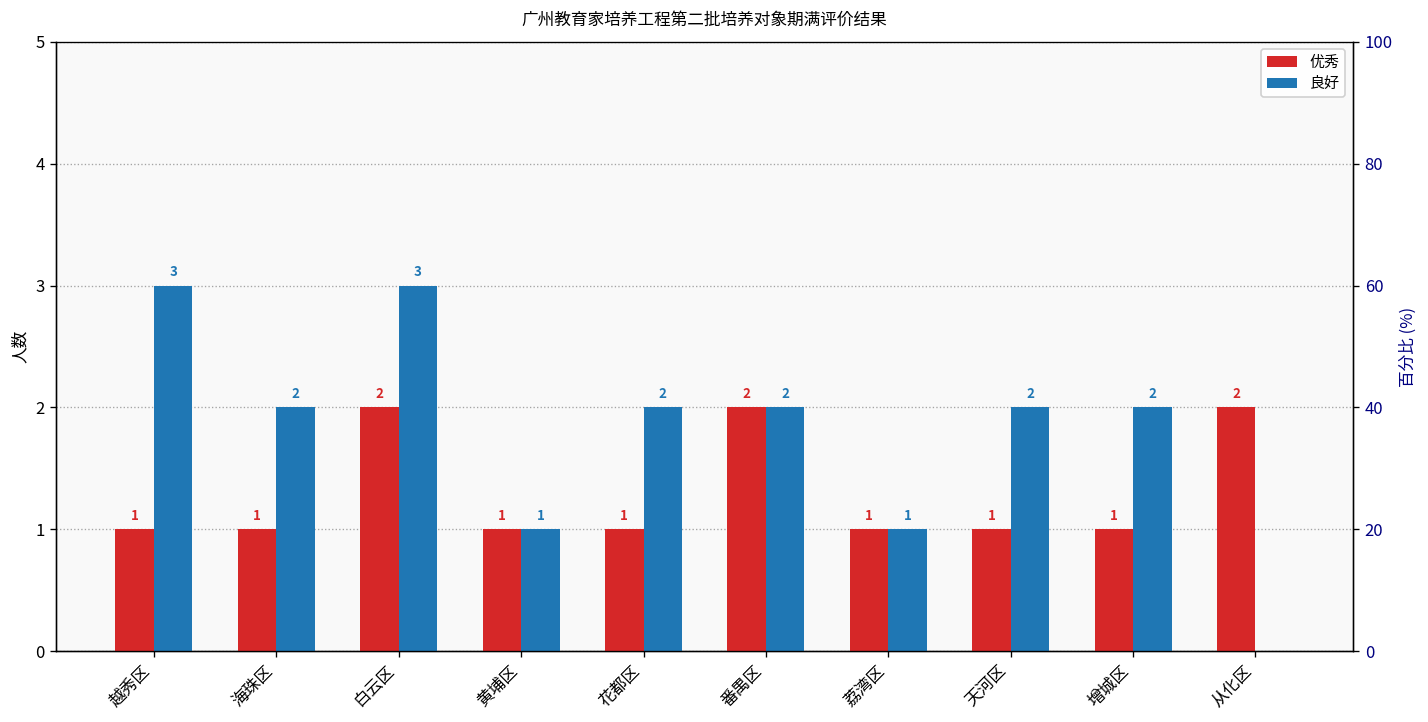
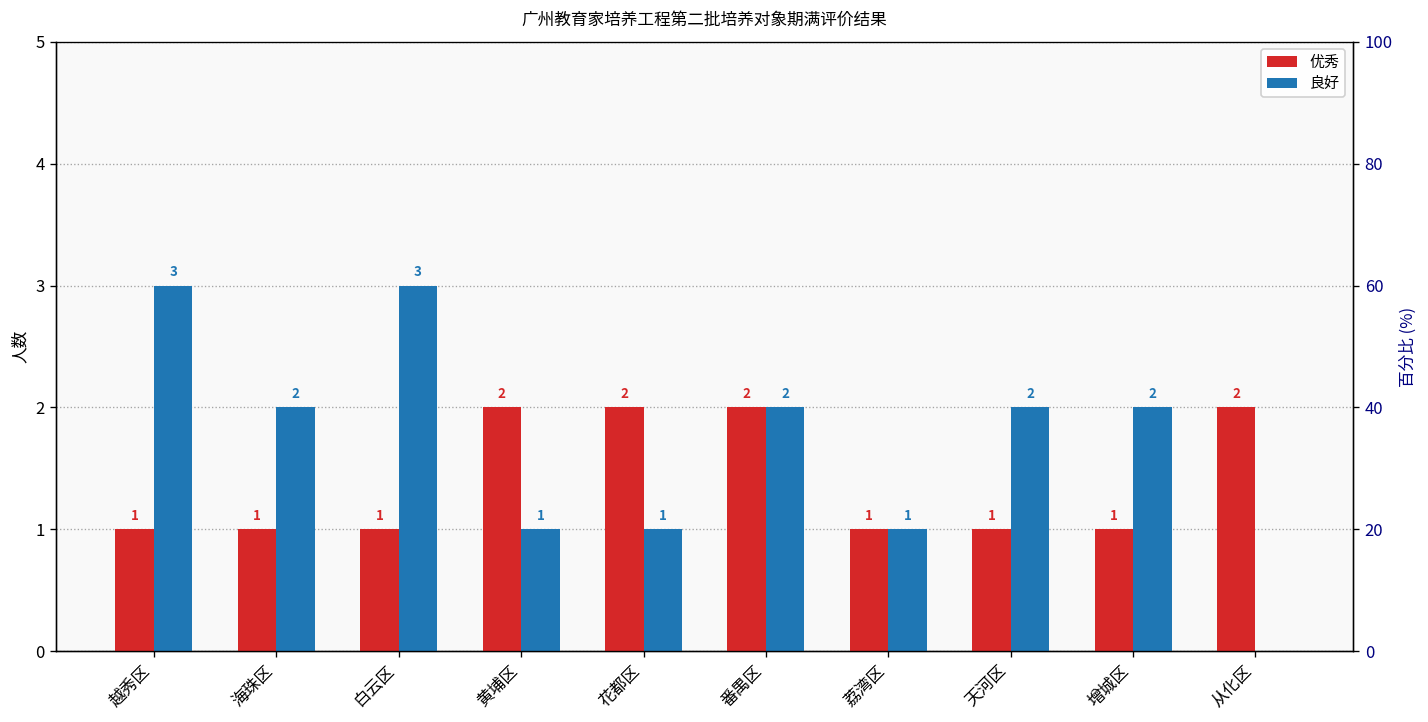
优秀, 白云区: 2 -> 1
优秀, 黄埔区: 1 -> 2
优秀, 花都区: 1 -> 2
良好, 花都区: 2 -> 1
